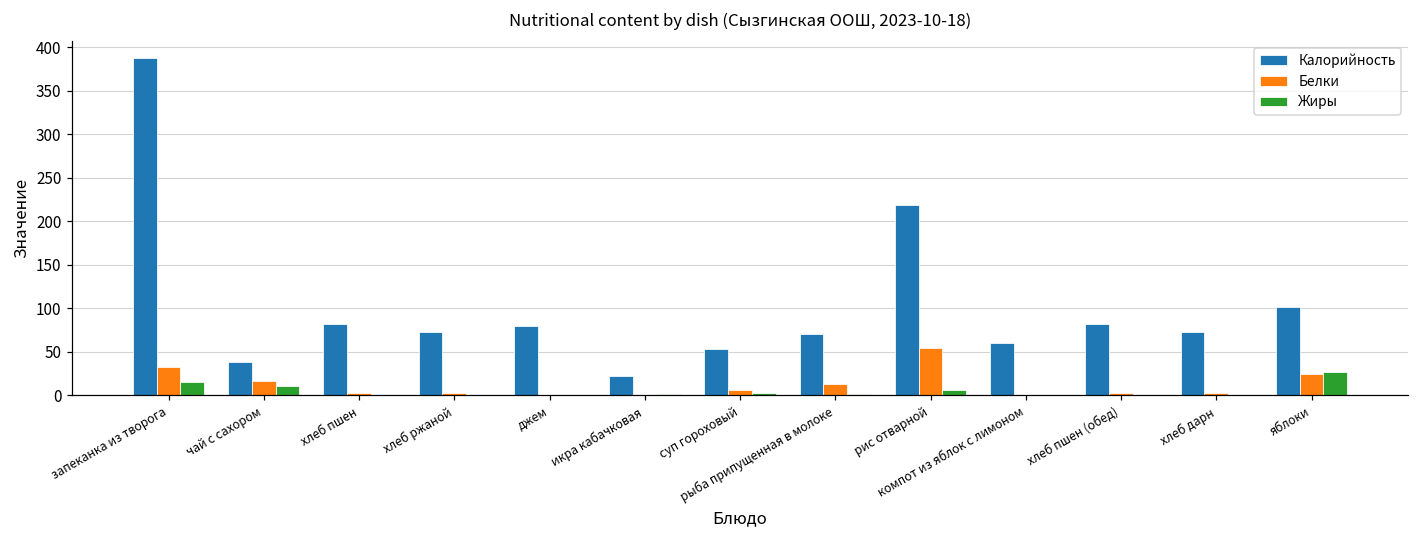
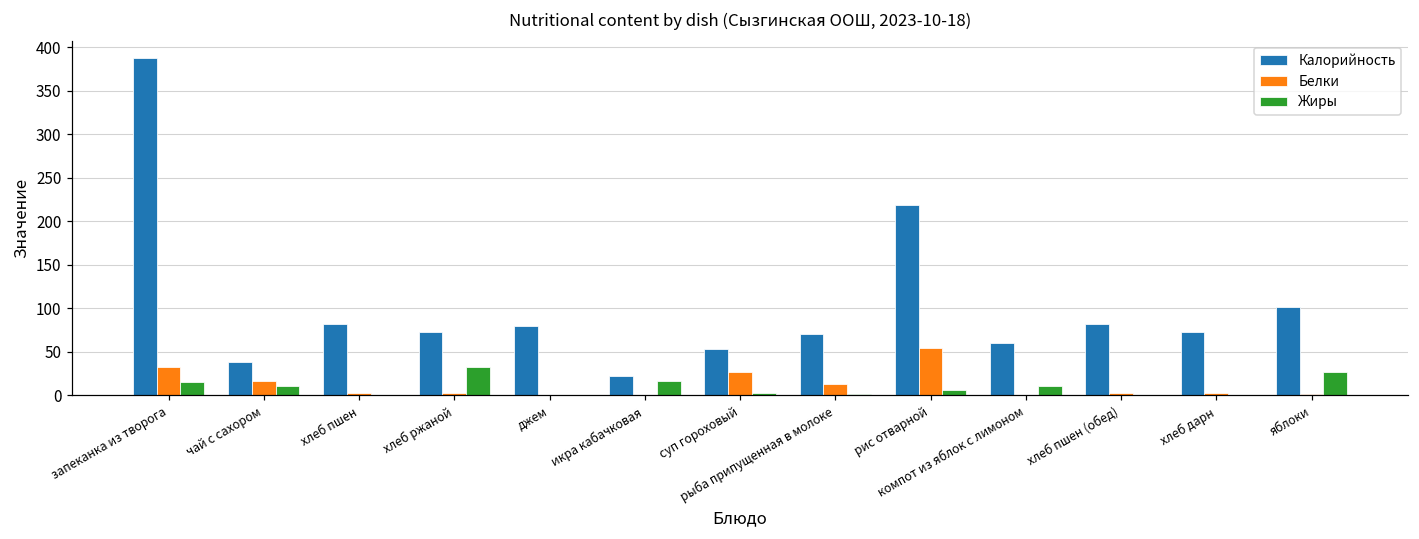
Жиры, хлеб ржаной: 0 -> 30
Жиры, икра кабачковая: 0 -> 20
Белки, суп гороховый: 10 -> 30
Жиры, компот из яблок с лимоном: 0 -> 10
Белки, яблоки: 20 -> 0
